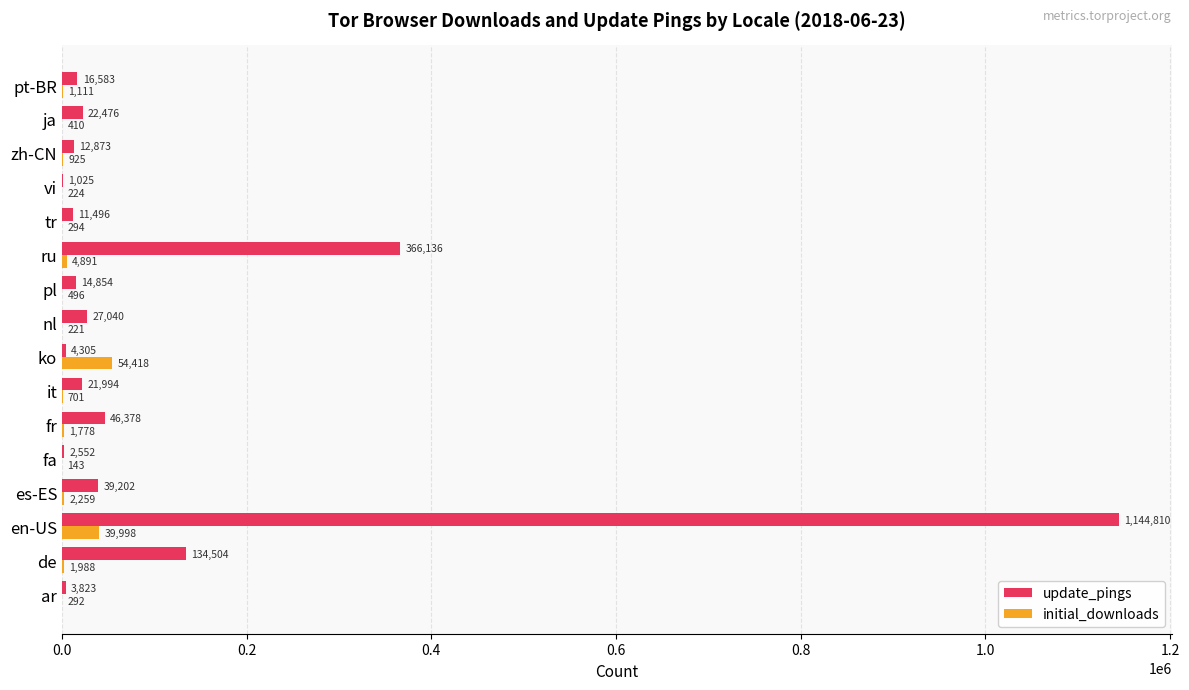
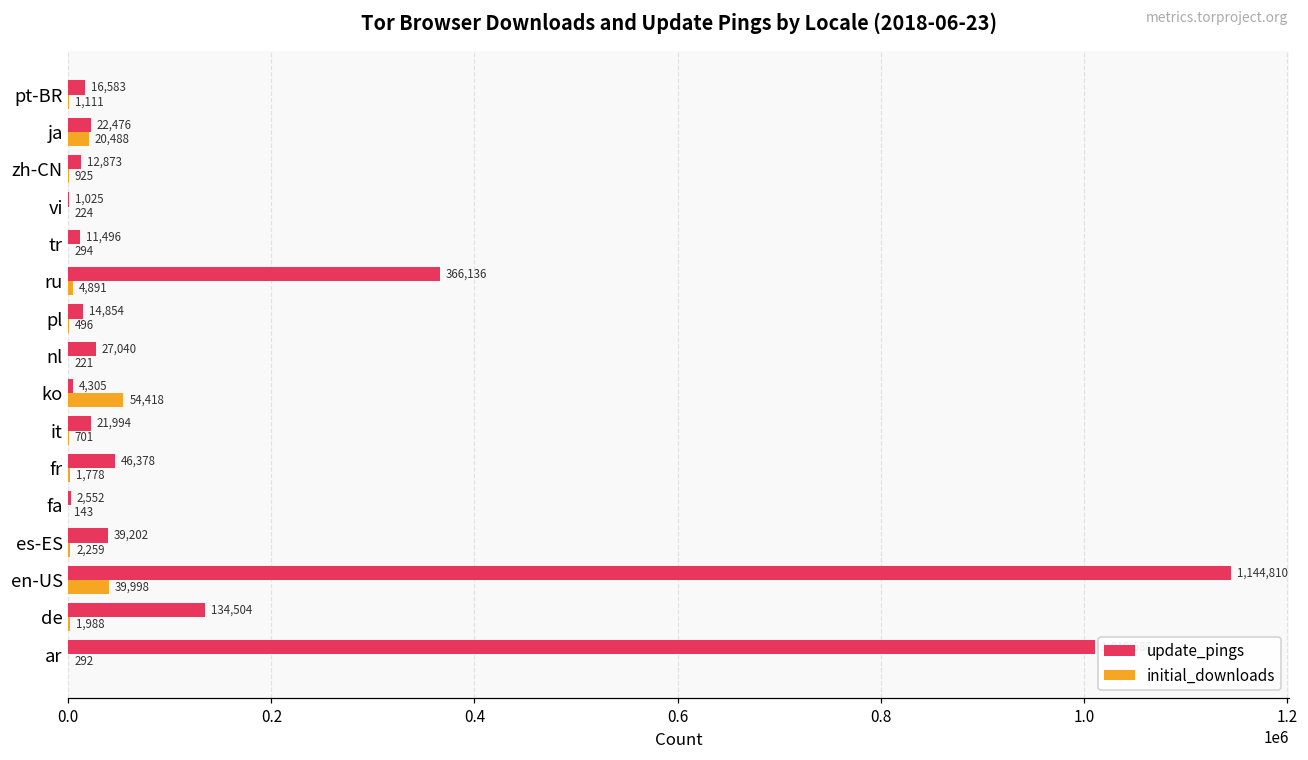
initial_downloads, ja: 410 -> 20,488
update_pings, ar: 0 -> 1010000
